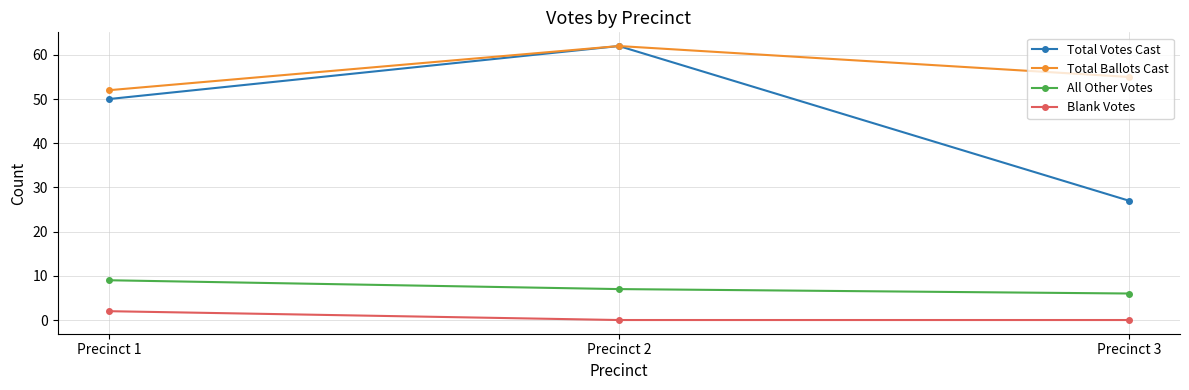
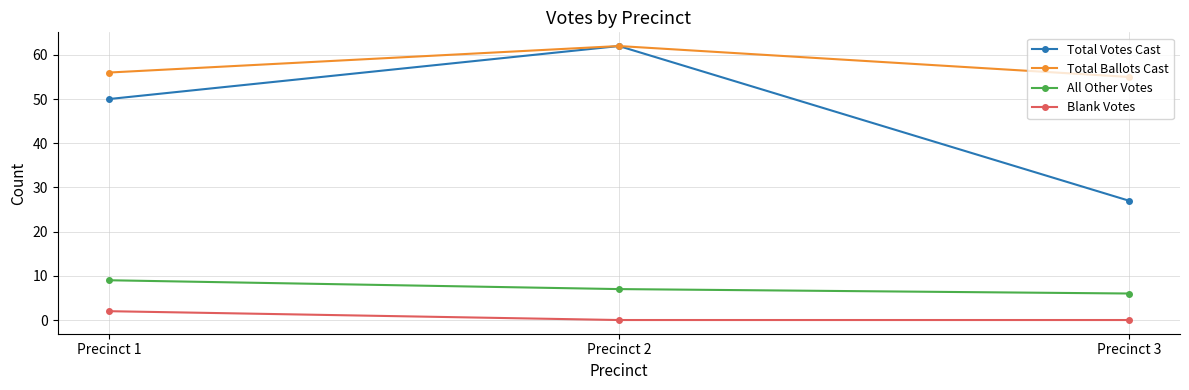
Total Ballots Cast, Precinct 1: 52 -> 56
